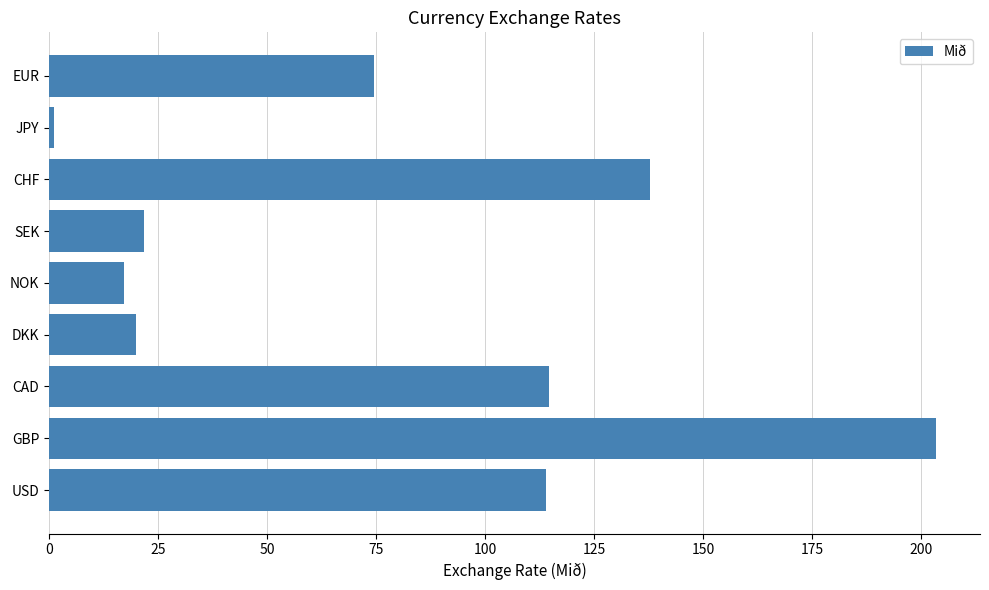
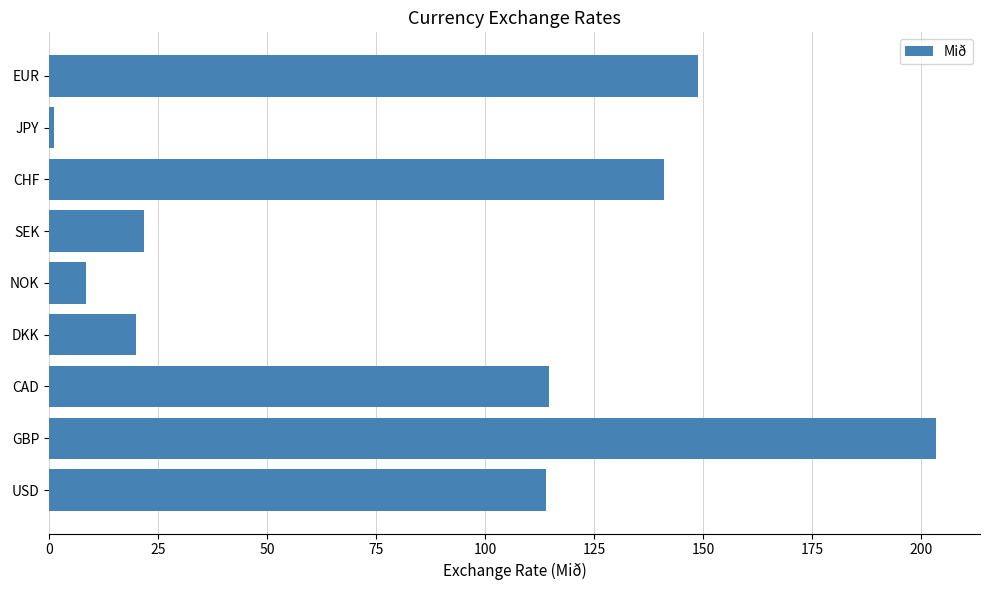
EUR: 75 -> 149
CHF: 138 -> 141
NOK: 17 -> 8
